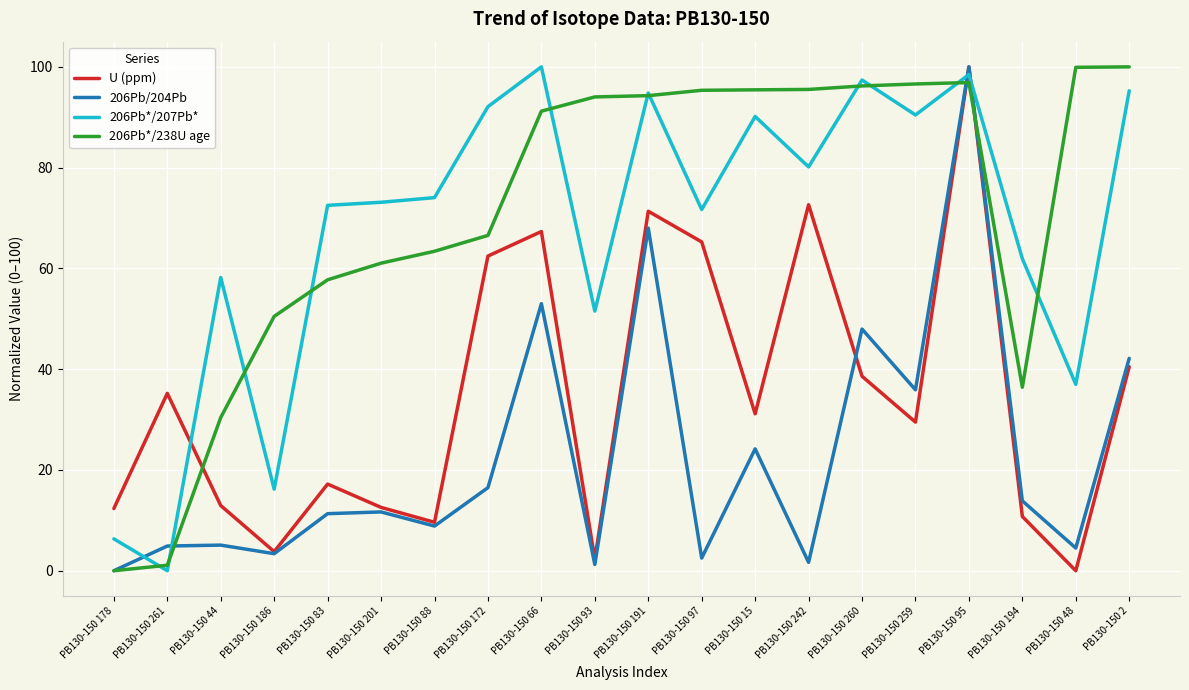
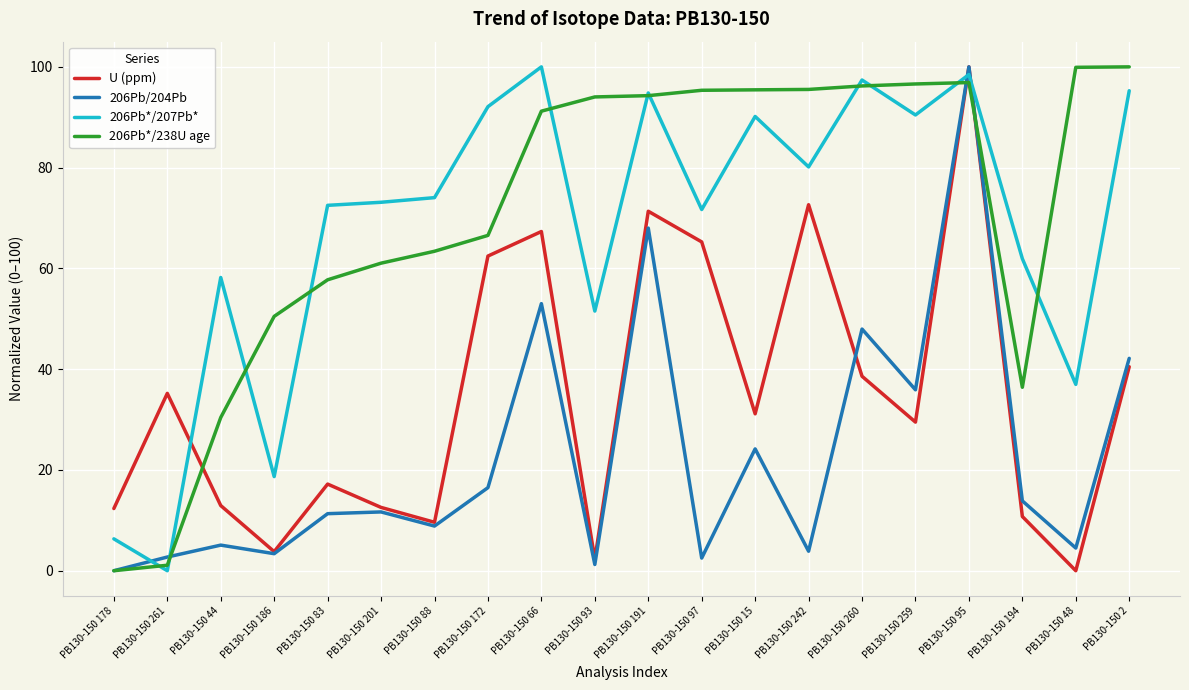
206Pb/204Pb, PB130-150 261: 5 -> 3
206Pb*/207Pb*, PB130-150 186: 16 -> 19
206Pb/204Pb, PB130-150 242: 2 -> 4
